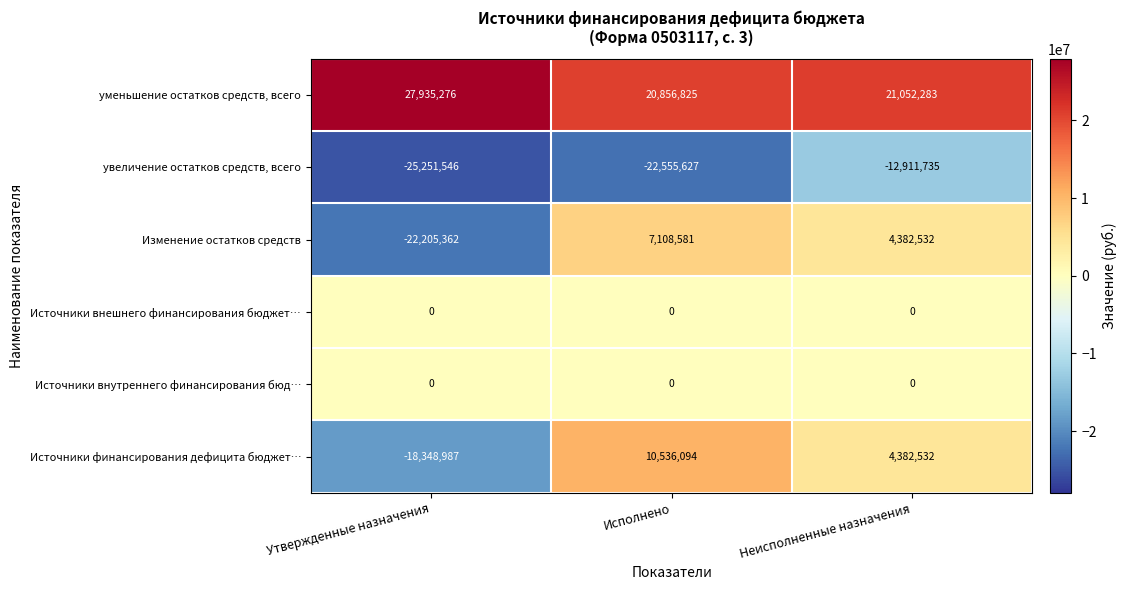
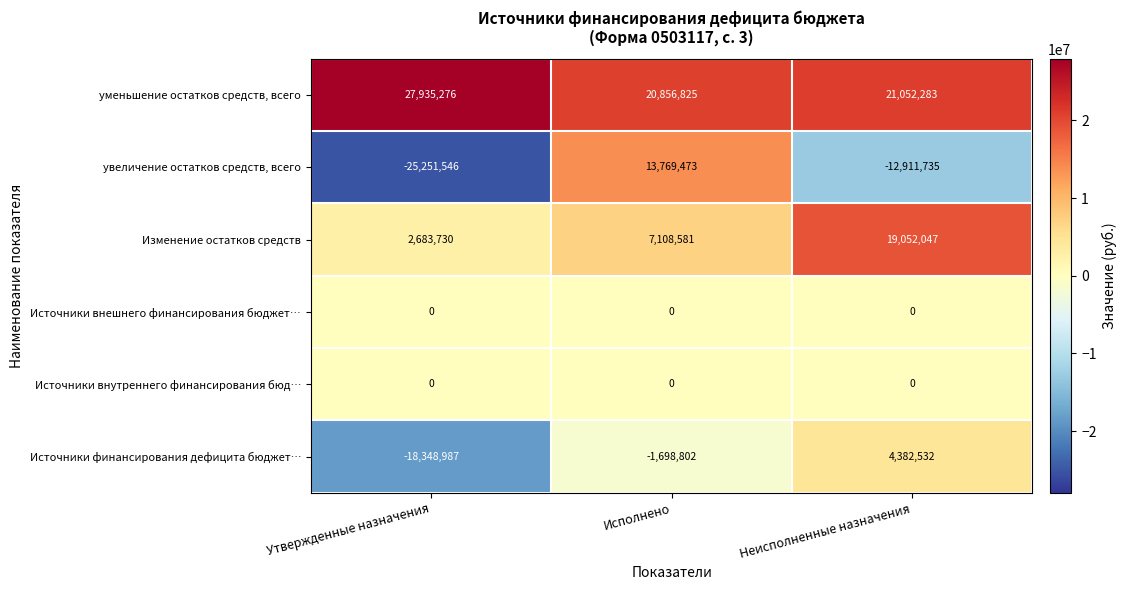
увеличение остатков средств, всего, Исполнено: -22,555,627 -> 13,769,473
Изменение остатков средств, Утвержденные назначения: -22,205,362 -> 2,683,730
Изменение остатков средств, Неисполненные назначения: 4,382,532 -> 19,052,047
Источники финансирования дефицита бюджет…, Исполнено: 10,536,094 -> -1,698,802
